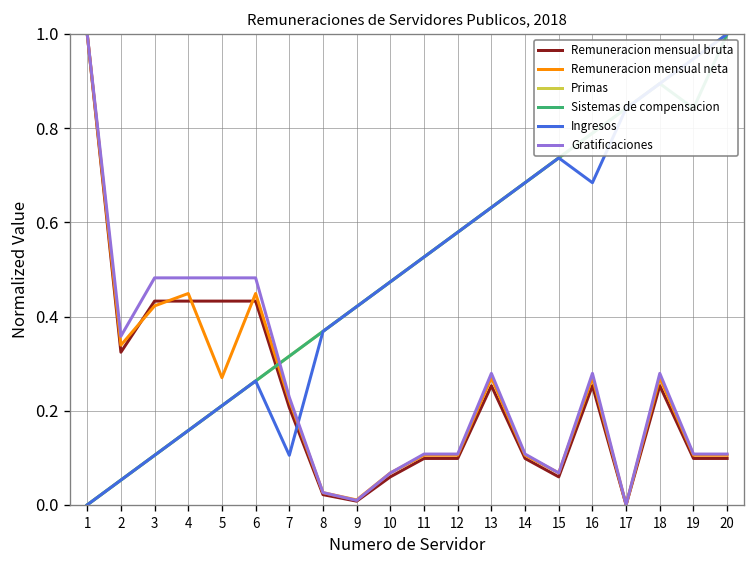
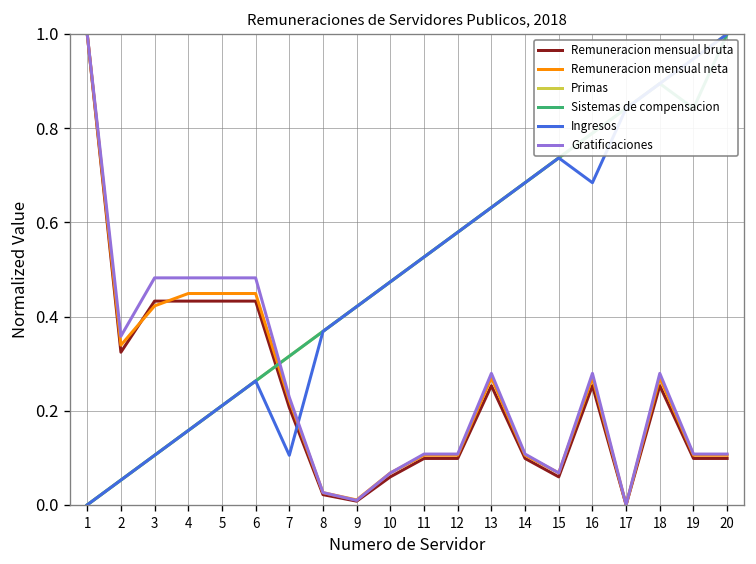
Remuneracion mensual neta, 5: 0.27 -> 0.45
